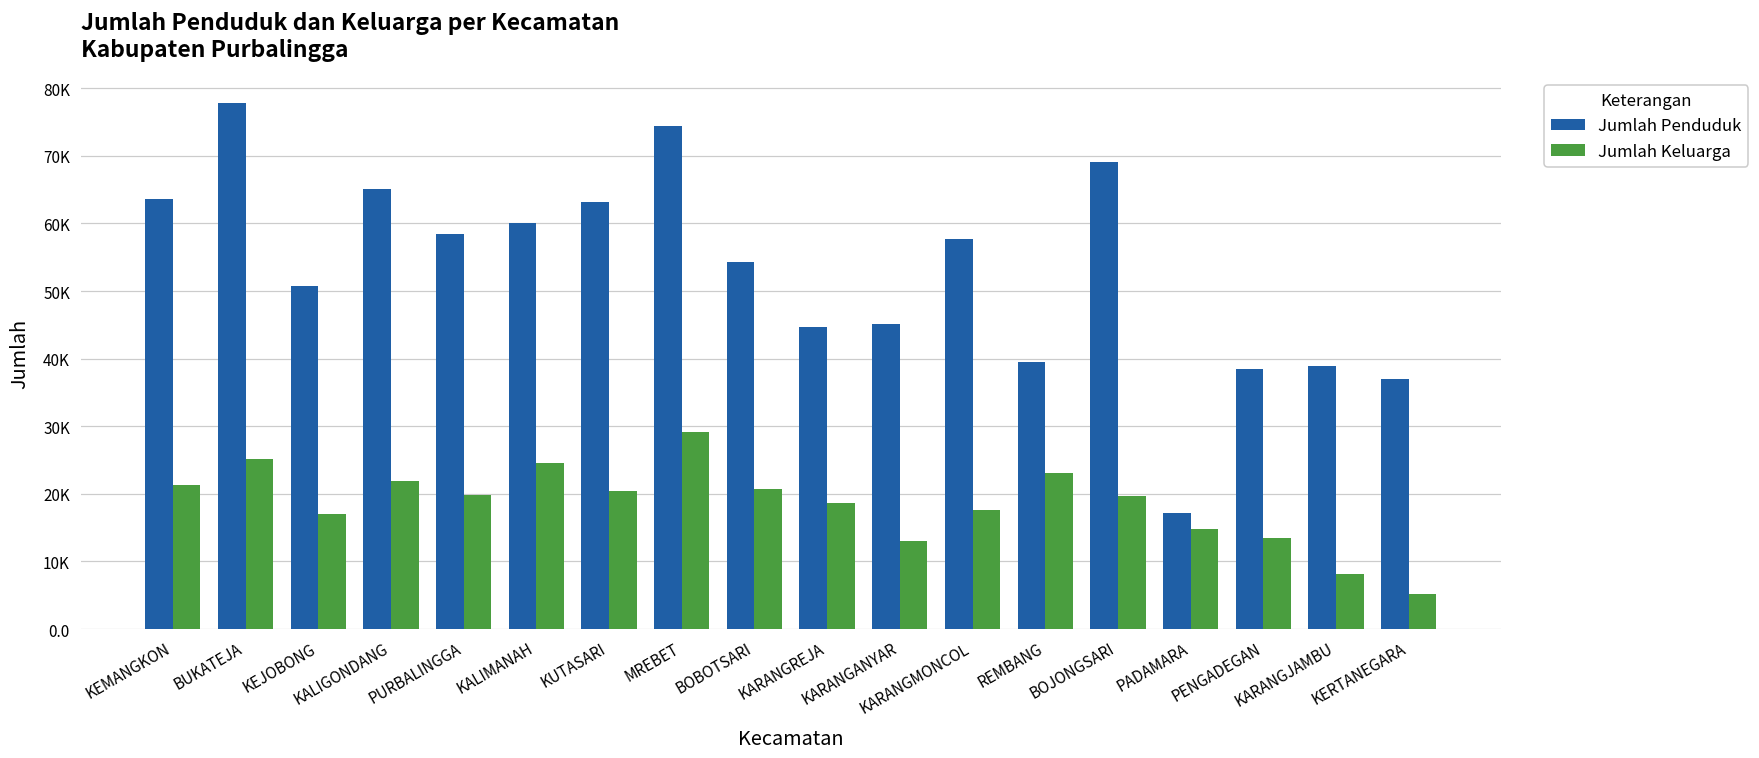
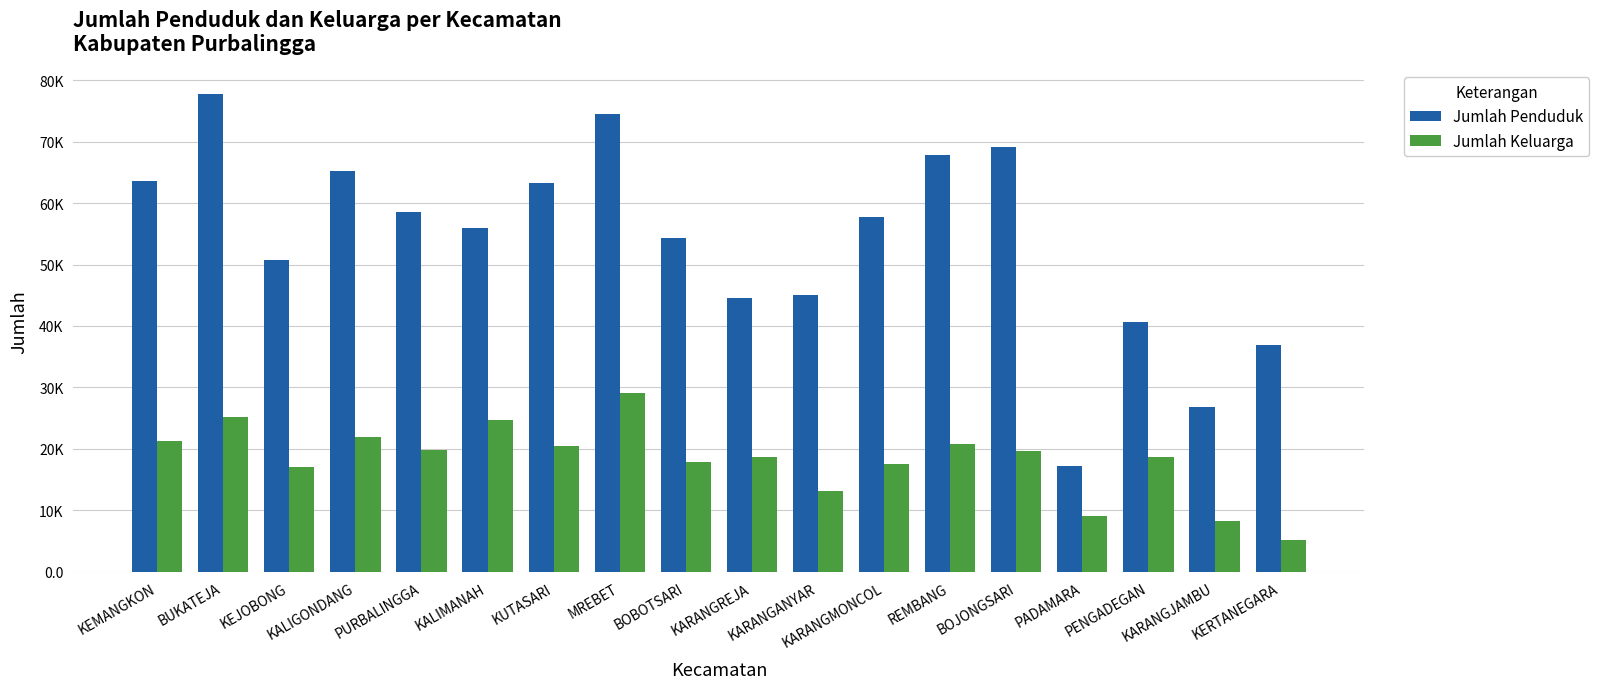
Jumlah Penduduk, KALIMANAH: 60000 -> 56000
Jumlah Keluarga, BOBOTSARI: 21000 -> 18000
Jumlah Penduduk, REMBANG: 39000 -> 68000
Jumlah Keluarga, REMBANG: 23000 -> 21000
Jumlah Keluarga, PADAMARA: 15000 -> 9000
Jumlah Penduduk, PENGADEGAN: 38000 -> 41000
Jumlah Keluarga, PENGADEGAN: 13000 -> 19000
Jumlah Penduduk, KARANGJAMBU: 39000 -> 27000
